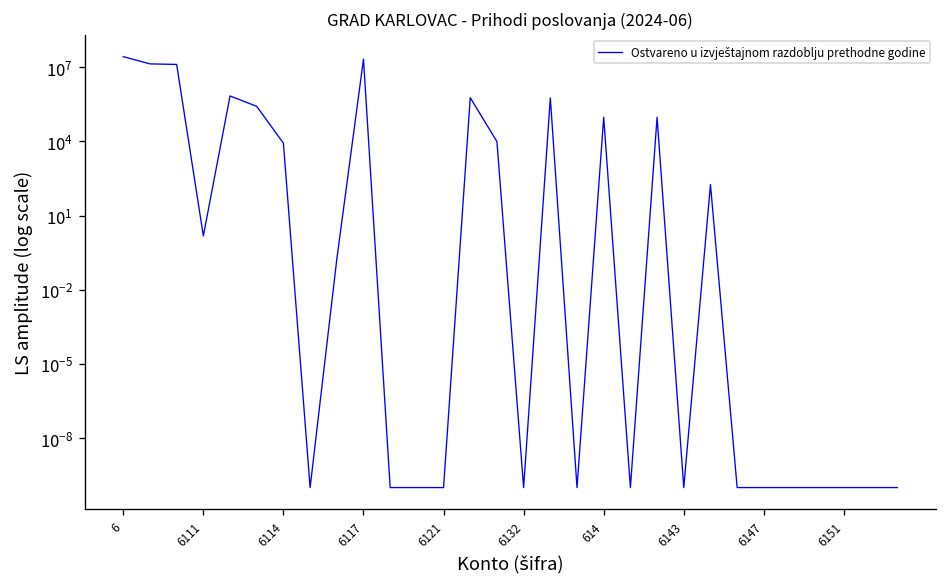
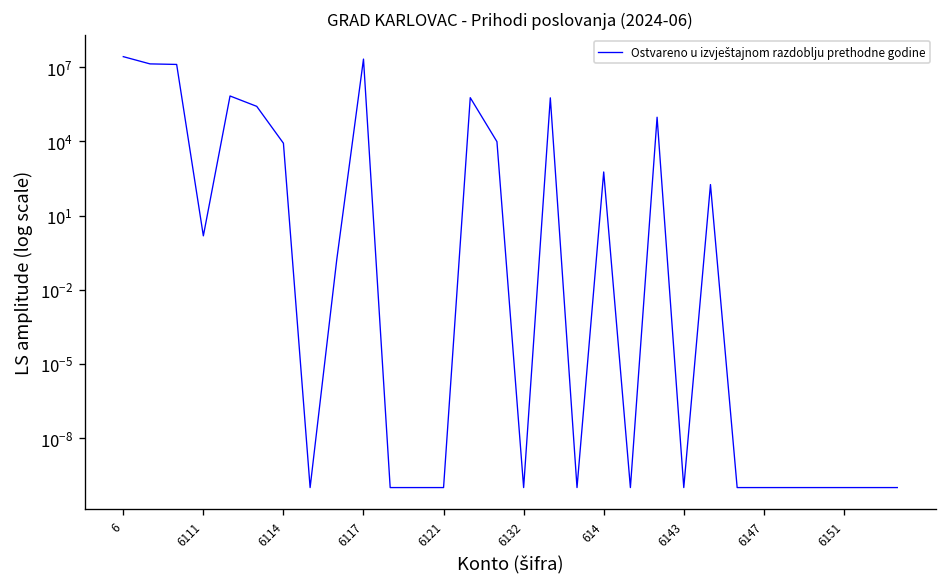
614: 100000 -> 600
